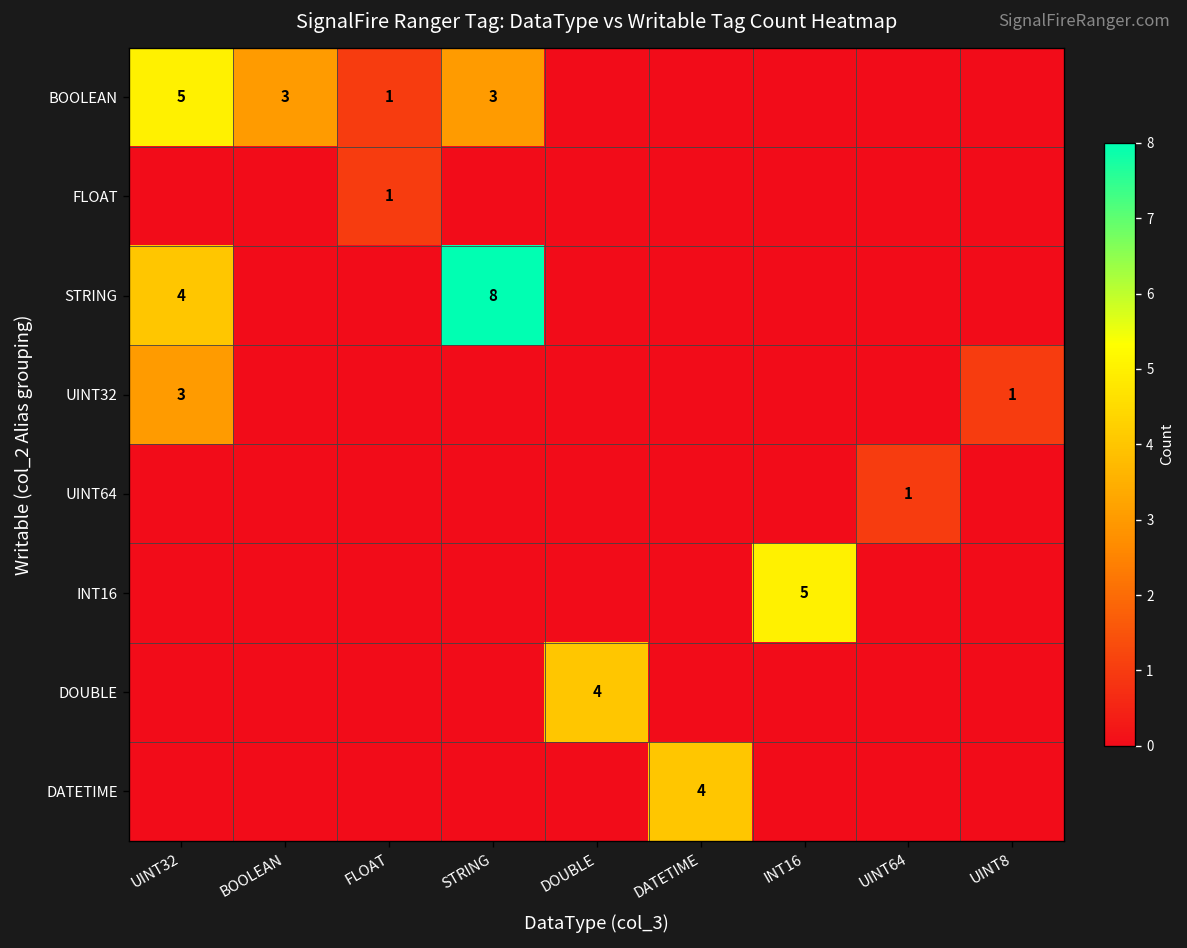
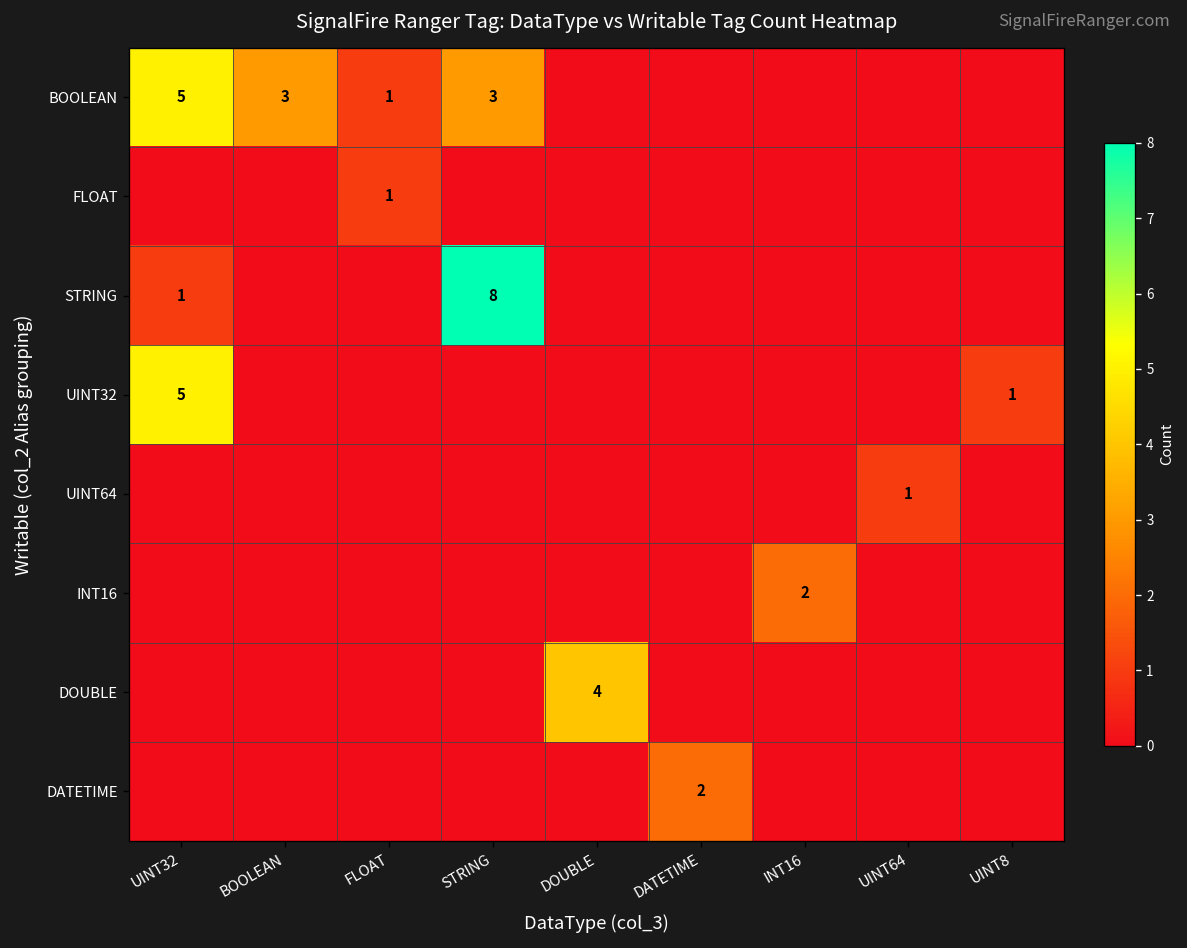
STRING, UINT32: 4 -> 1
UINT32, UINT32: 3 -> 5
INT16, INT16: 5 -> 2
DATETIME, DATETIME: 4 -> 2
